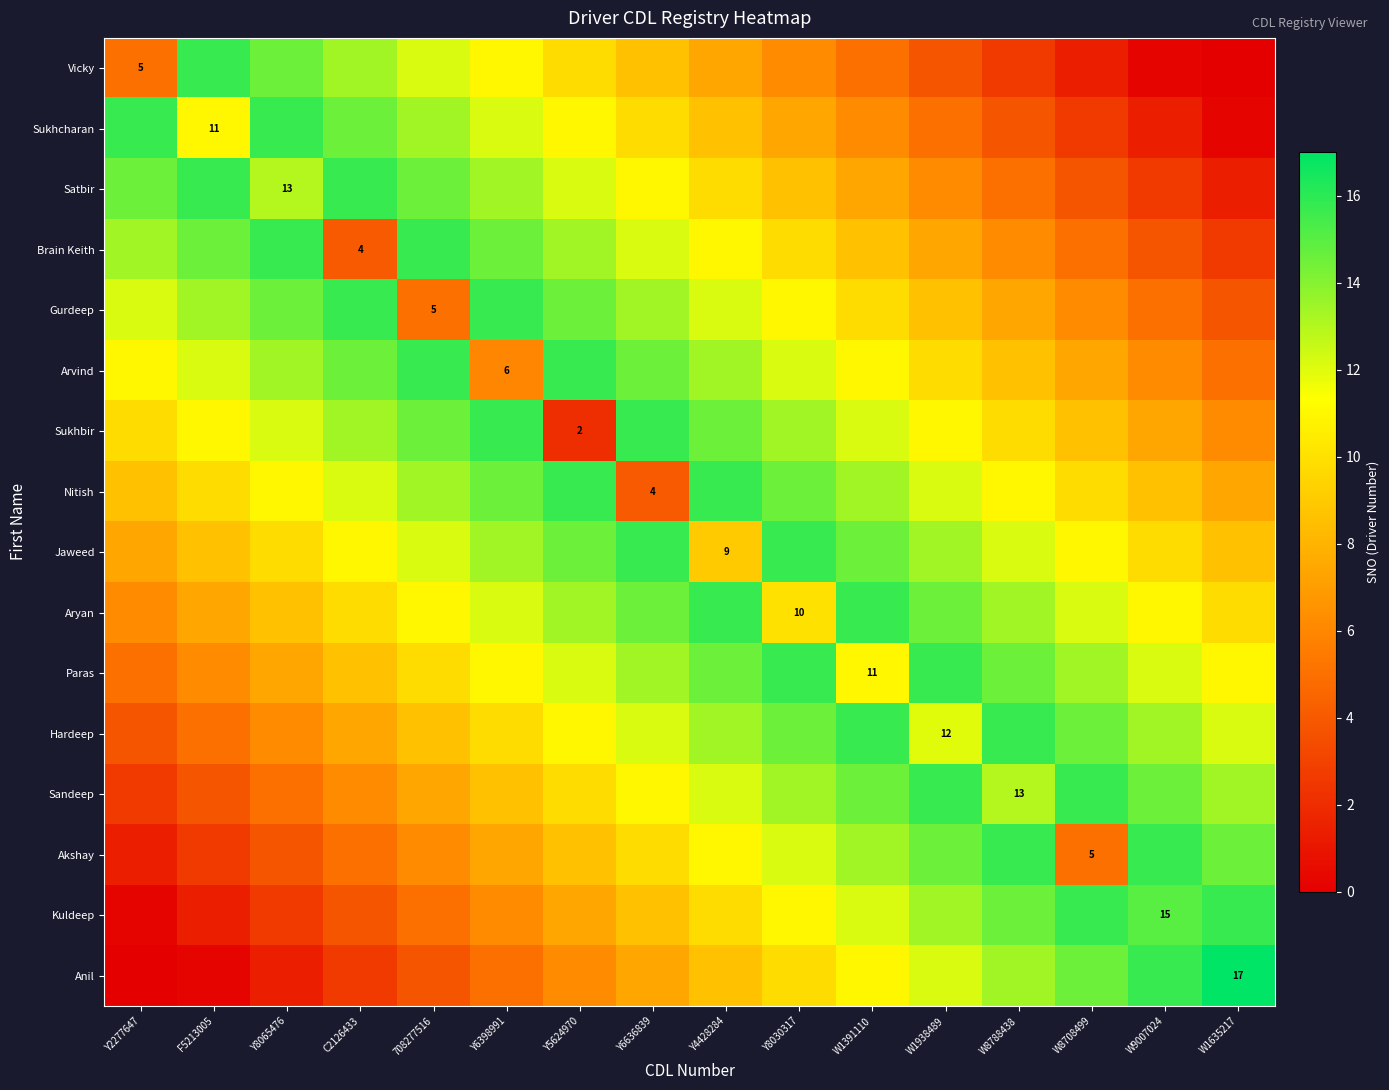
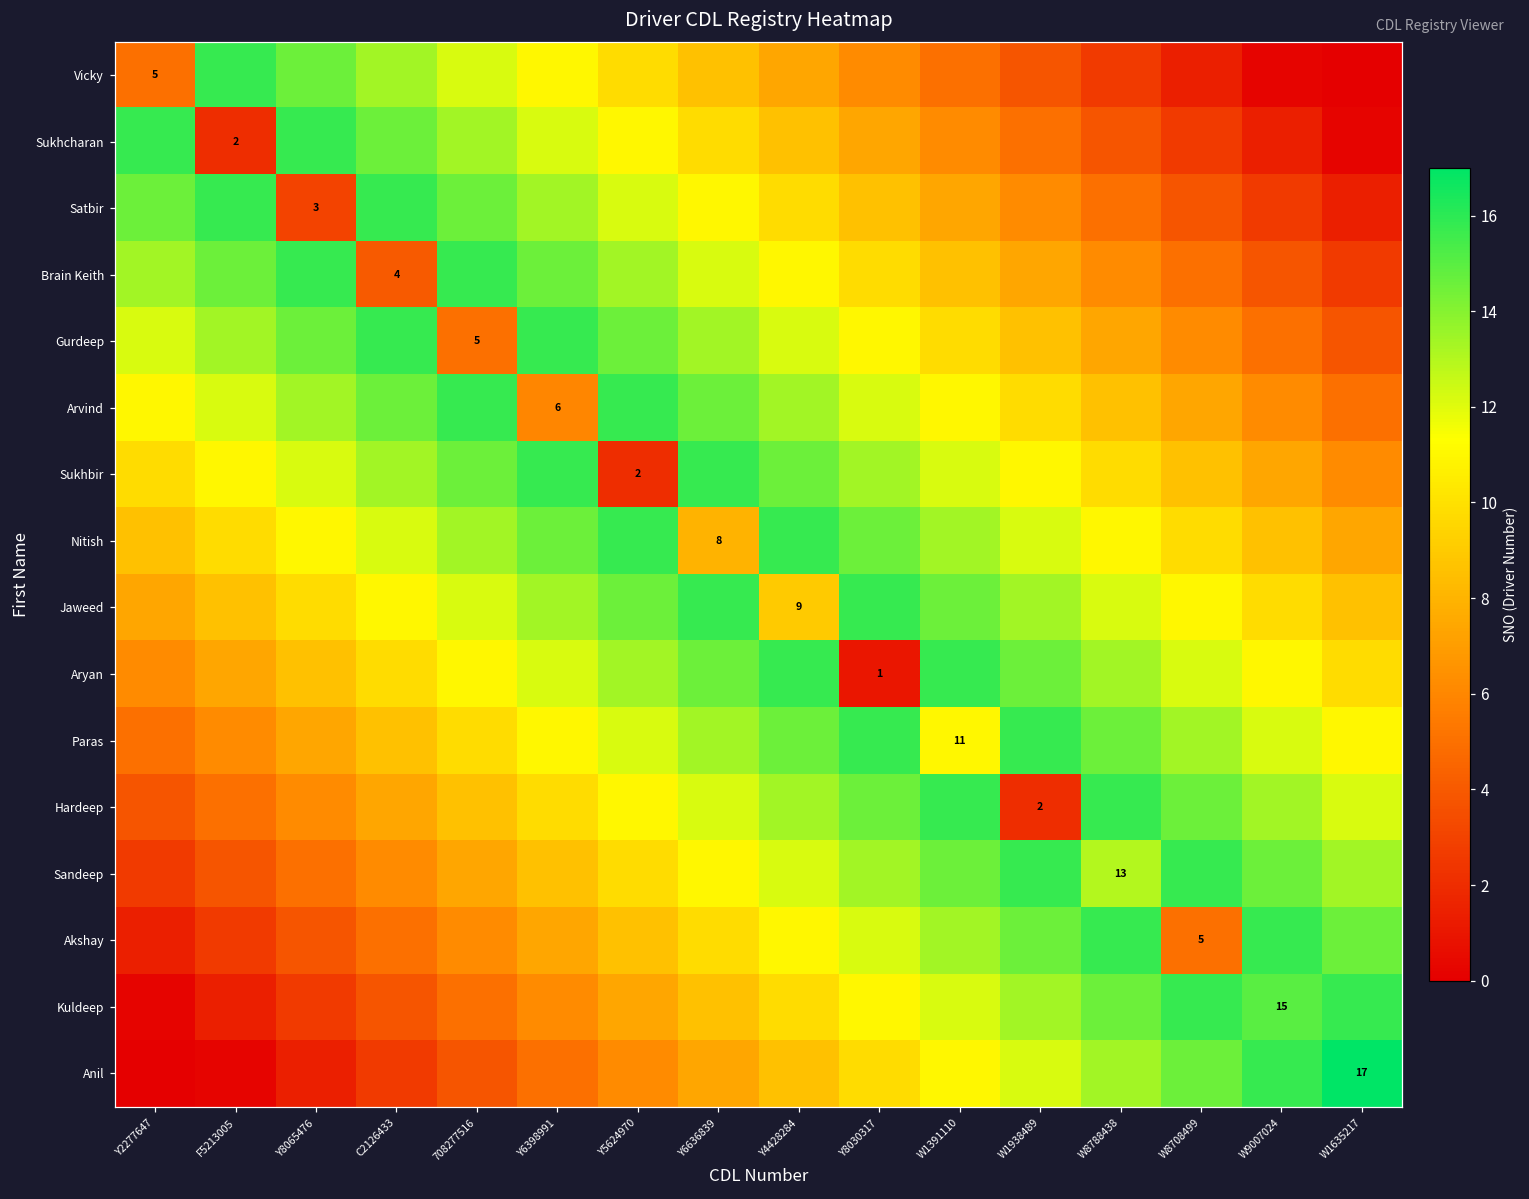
Sukhcharan, F5213005: 11 -> 2
Satbir, Y8065476: 13 -> 3
Nitish, Y6636839: 4 -> 8
Aryan, Y8030317: 10 -> 1
Hardeep, W1938489: 12 -> 2
